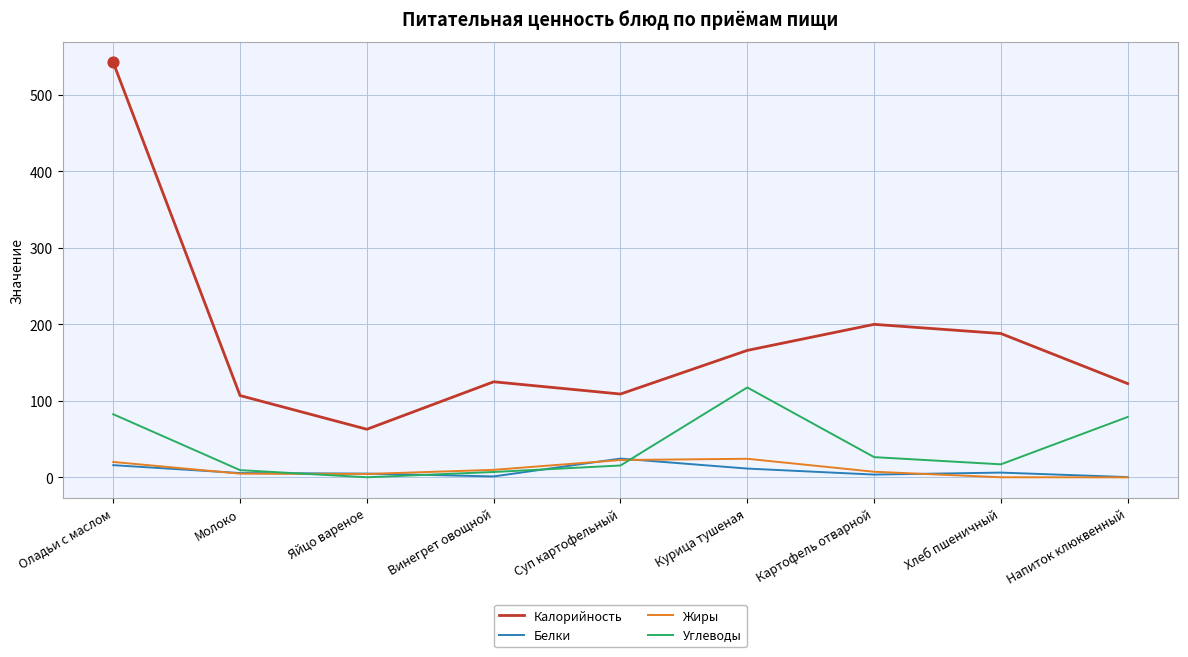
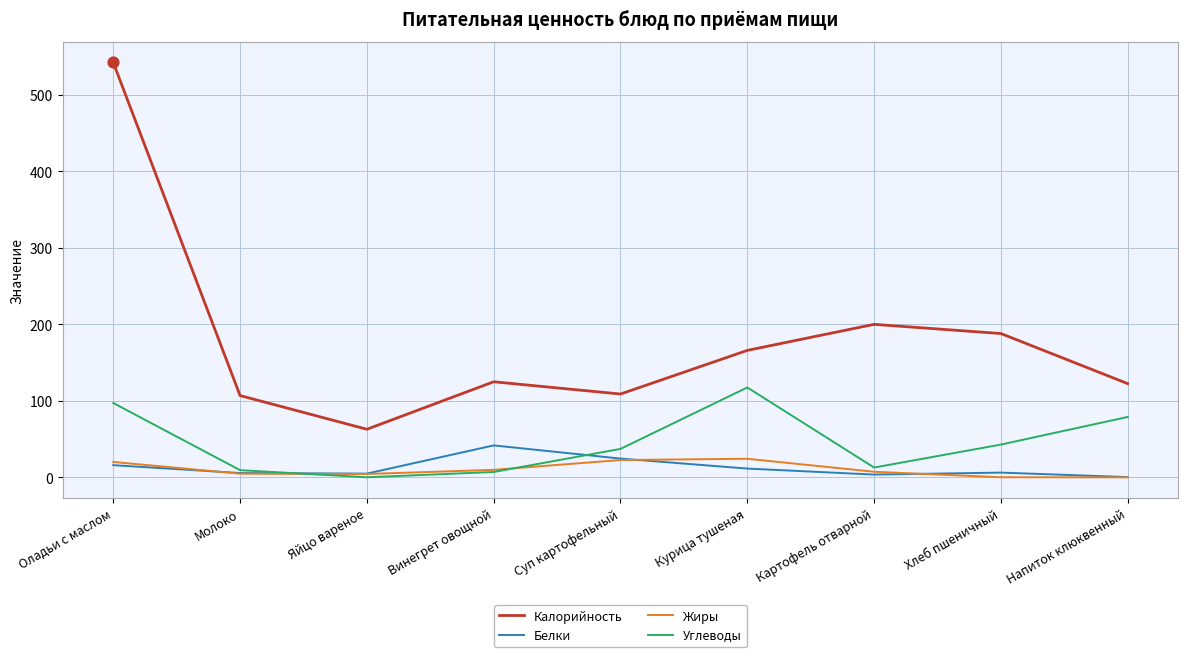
Углеводы, Оладьи с маслом: 80 -> 100
Белки, Винегрет овощной: 0 -> 40
Углеводы, Суп картофельный: 20 -> 40
Углеводы, Картофель отварной: 30 -> 10
Углеводы, Хлеб пшеничный: 20 -> 40
